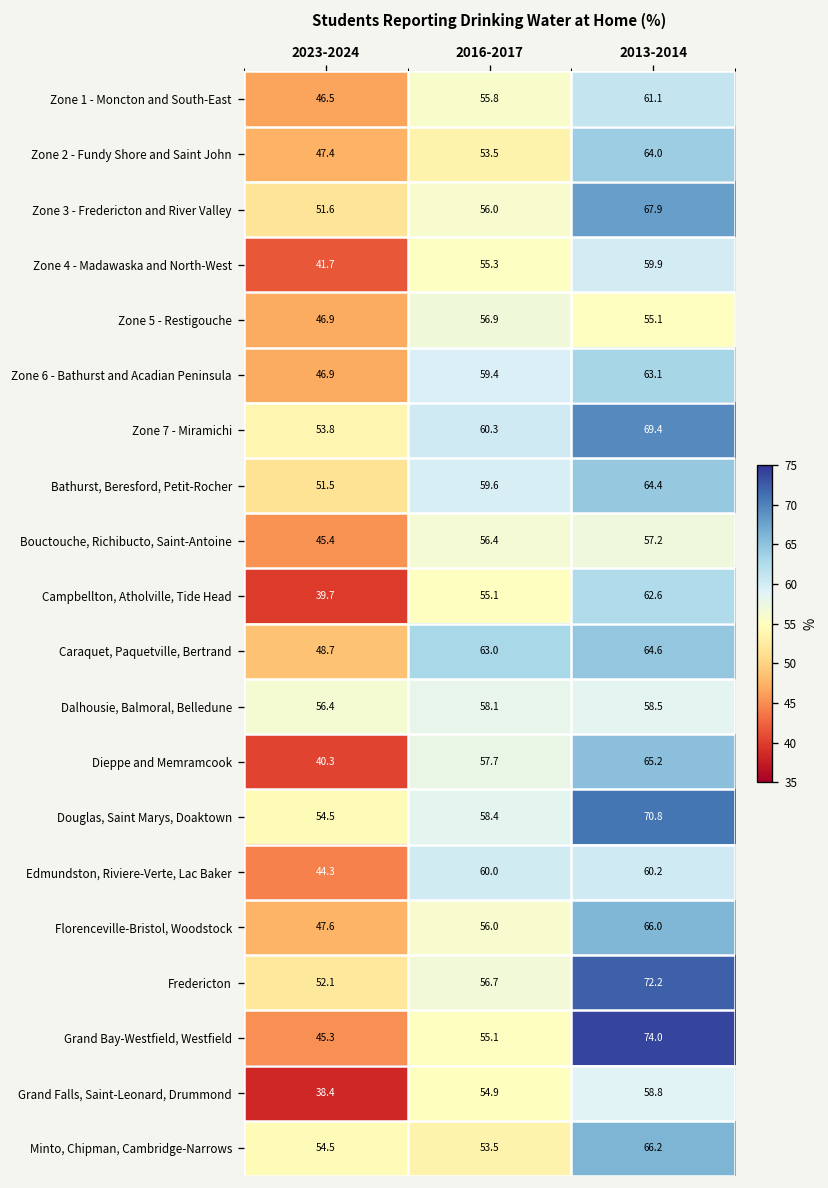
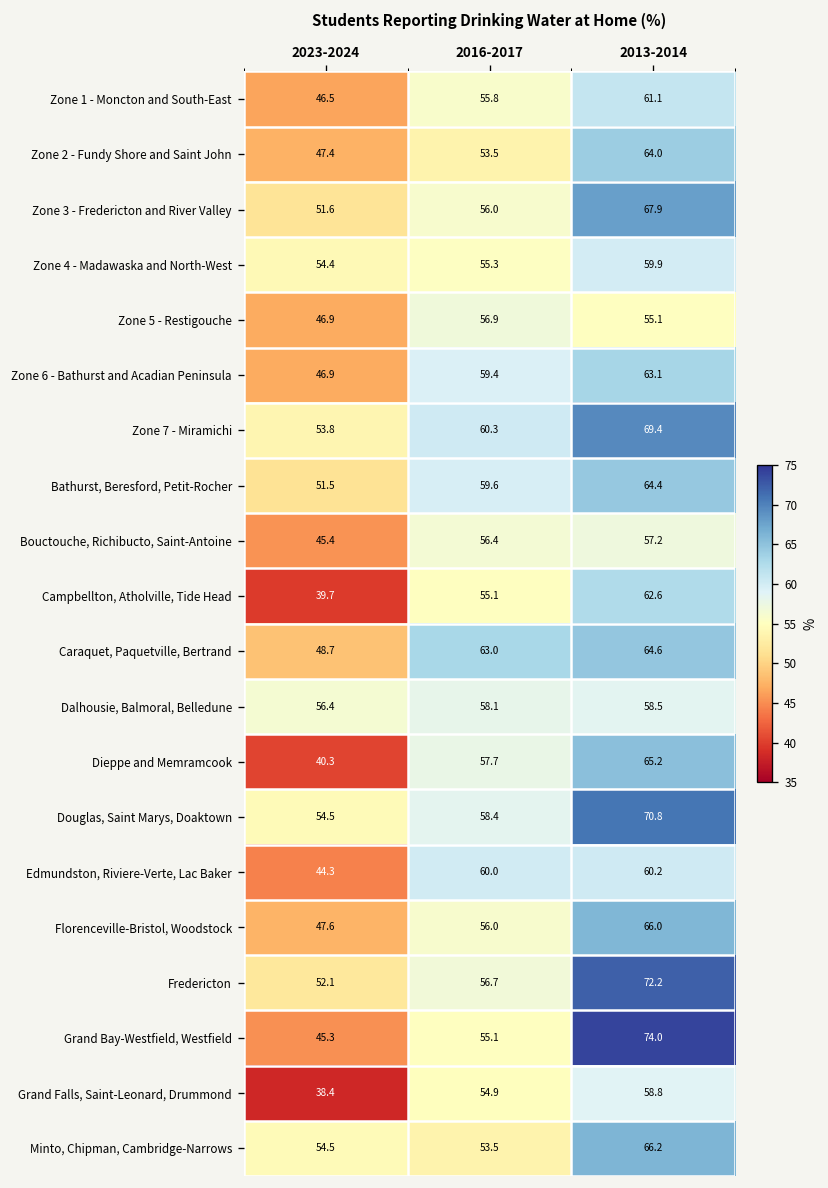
Zone 4 - Madawaska and North-West, 2023-2024: 41.7 -> 54.4
